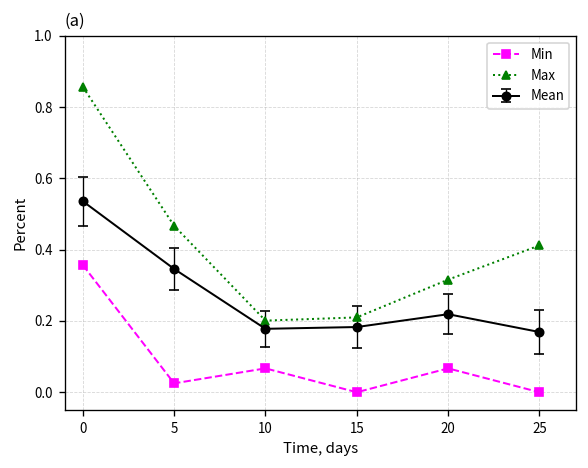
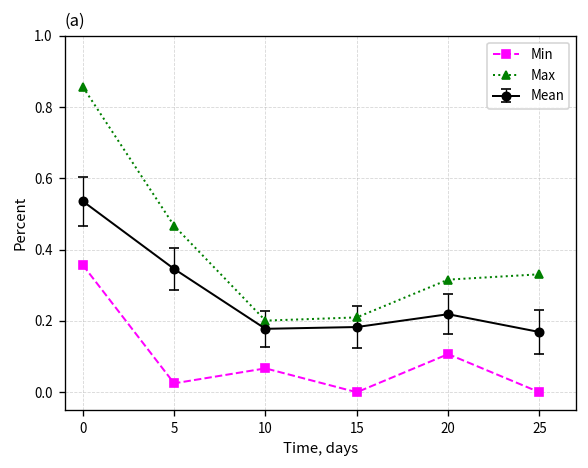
Min, 20: 0.07 -> 0.11
Max, 25: 0.41 -> 0.33
